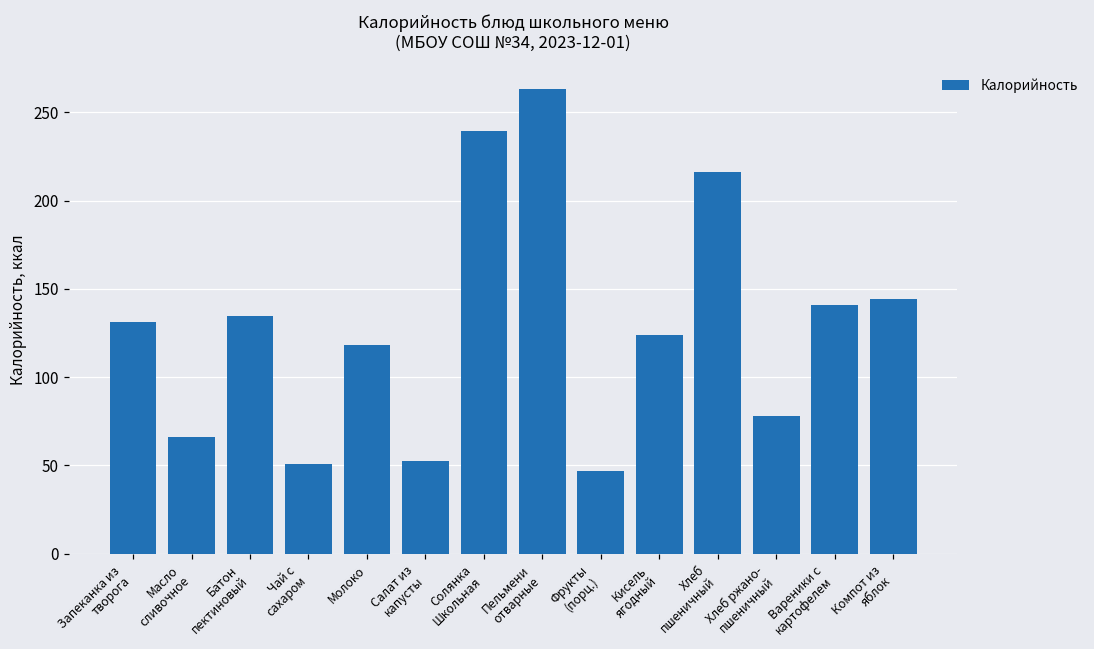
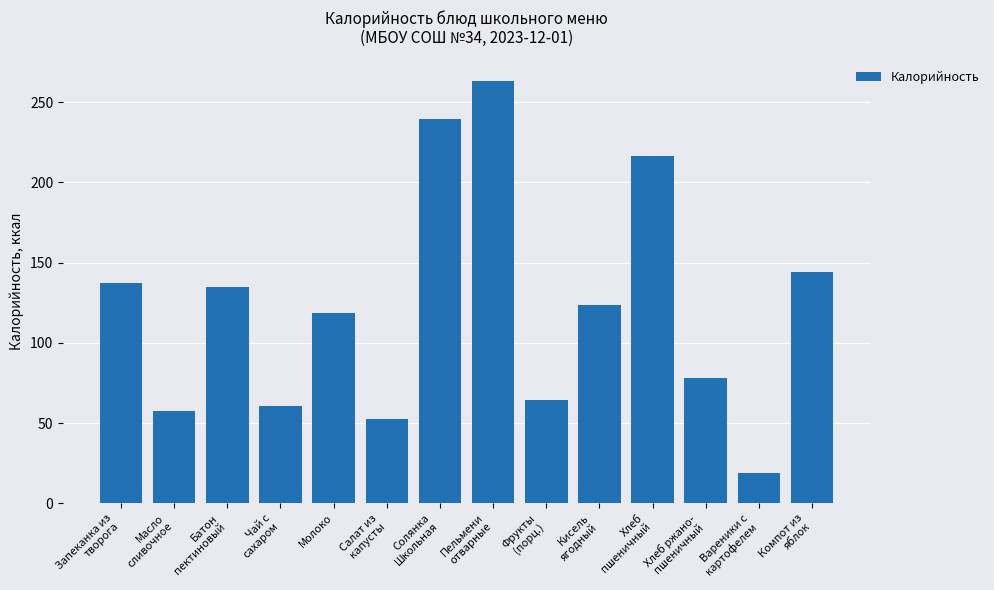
Запеканка из творога: 131 -> 137
Масло сливочное: 66 -> 57
Чай с сахаром: 51 -> 60
Фрукты (порц.): 47 -> 65
Вареники с картофелем: 141 -> 19
